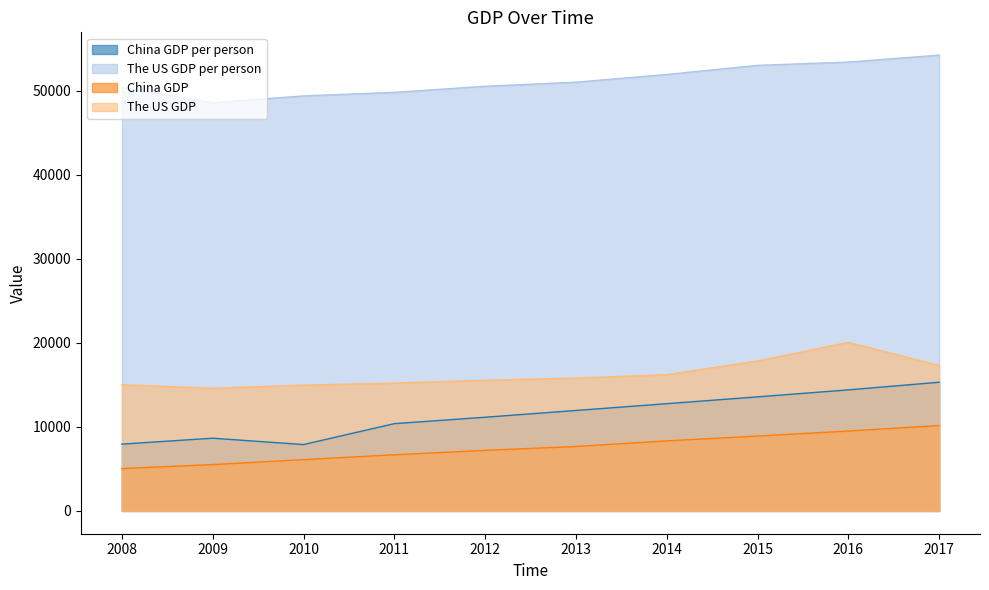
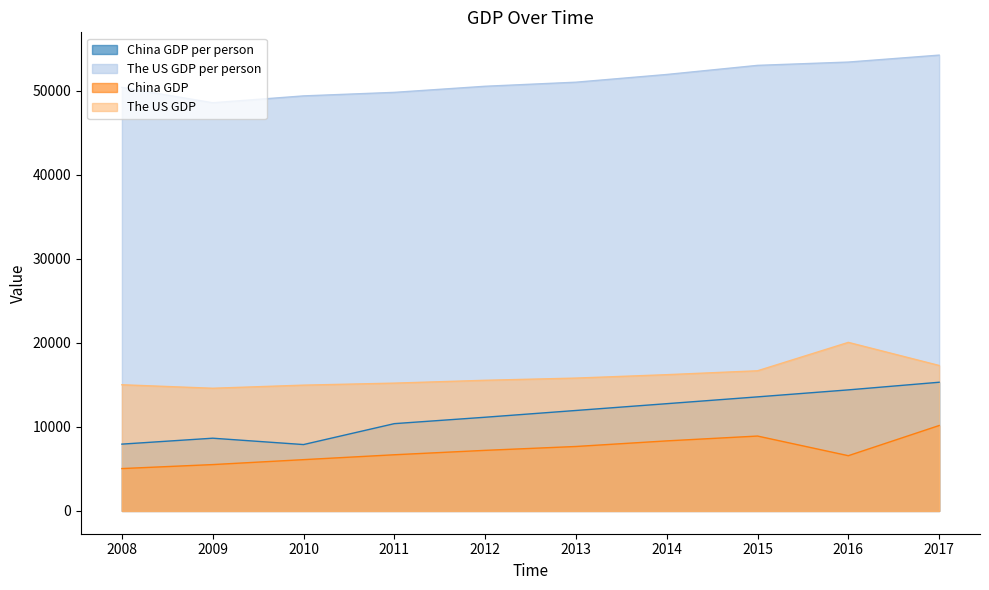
The US GDP, 2015: 18000 -> 17000
China GDP, 2016: 10000 -> 7000
